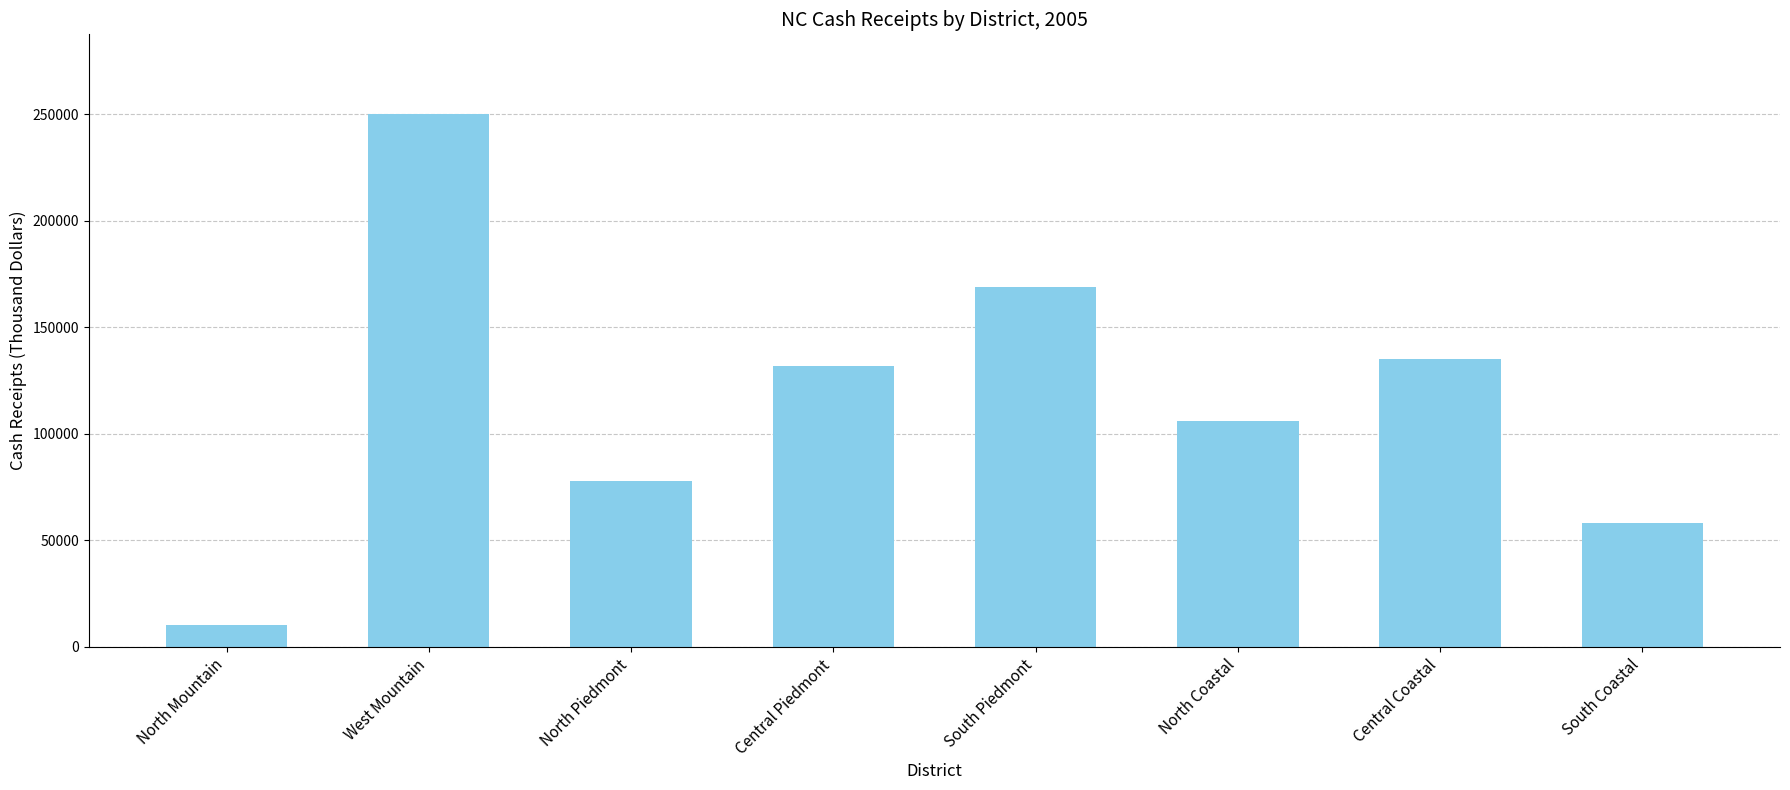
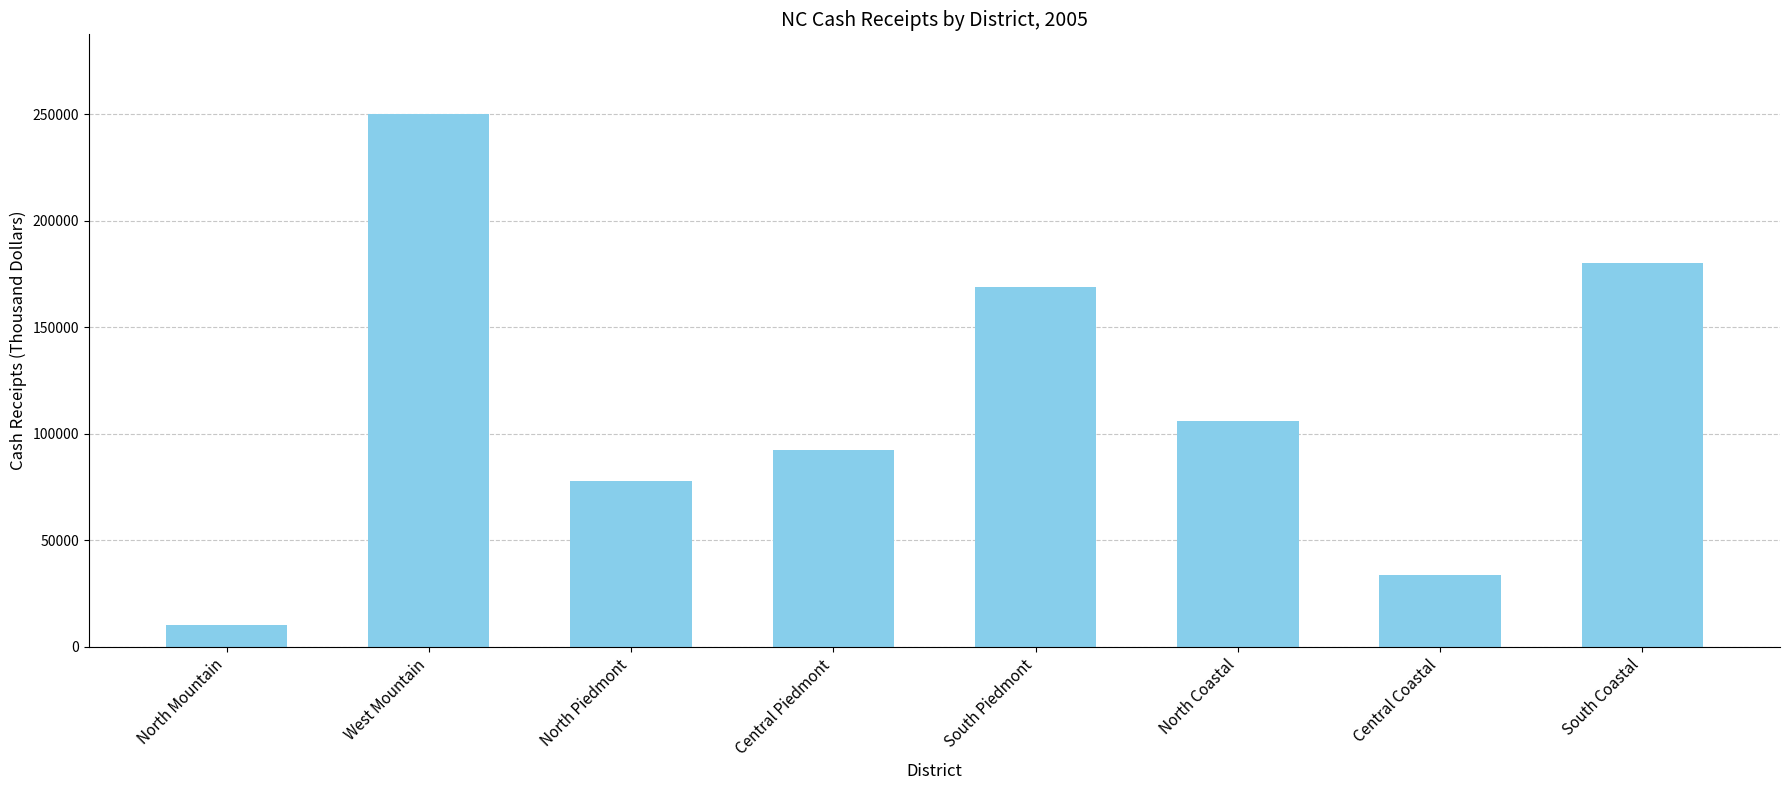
Central Piedmont: 132000 -> 93000
Central Coastal: 135000 -> 34000
South Coastal: 58000 -> 180000
